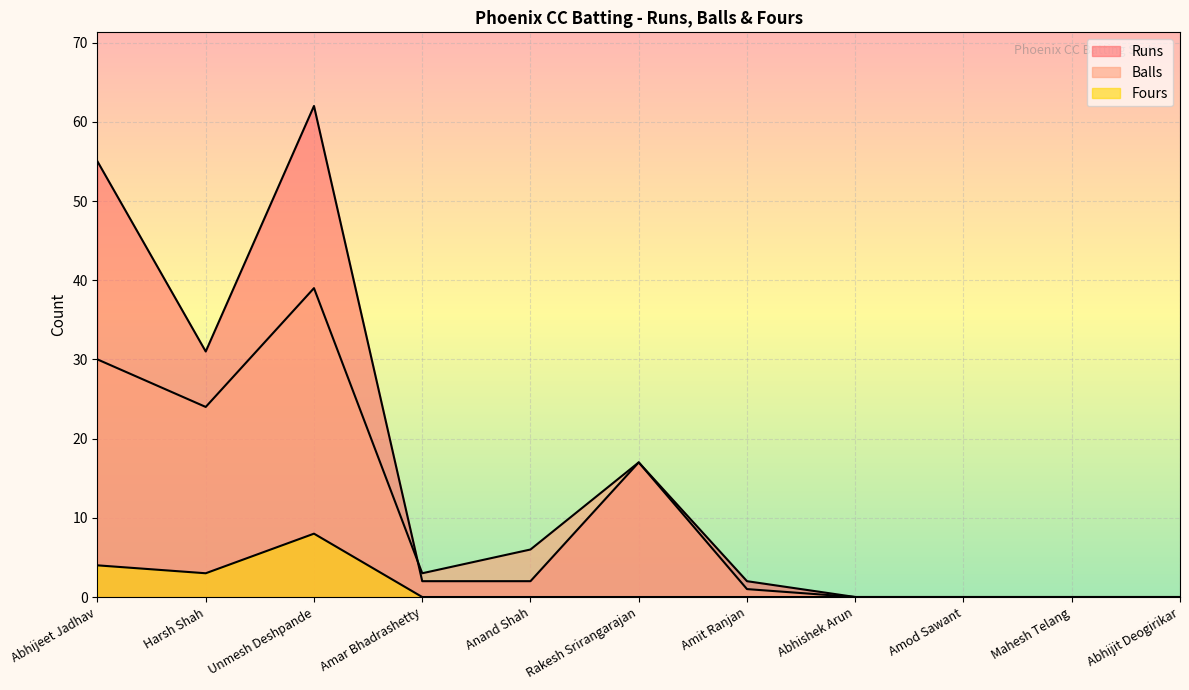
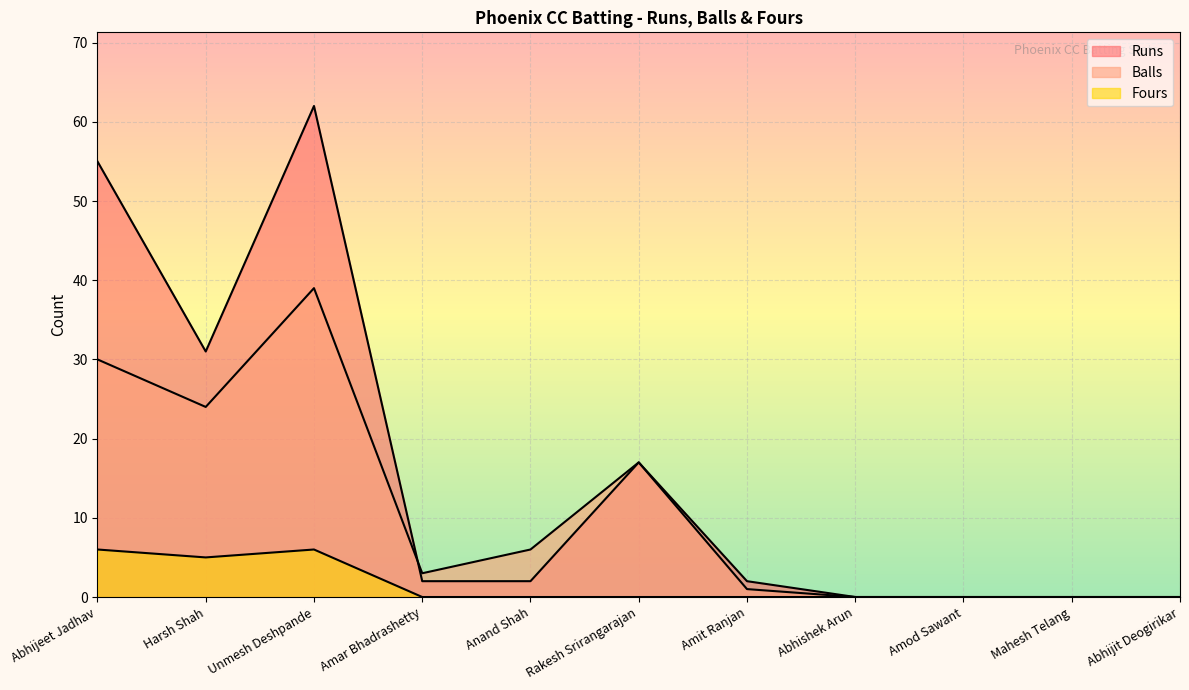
Fours, Abhijeet Jadhav: 4 -> 6
Fours, Harsh Shah: 3 -> 5
Fours, Unmesh Deshpande: 8 -> 6
